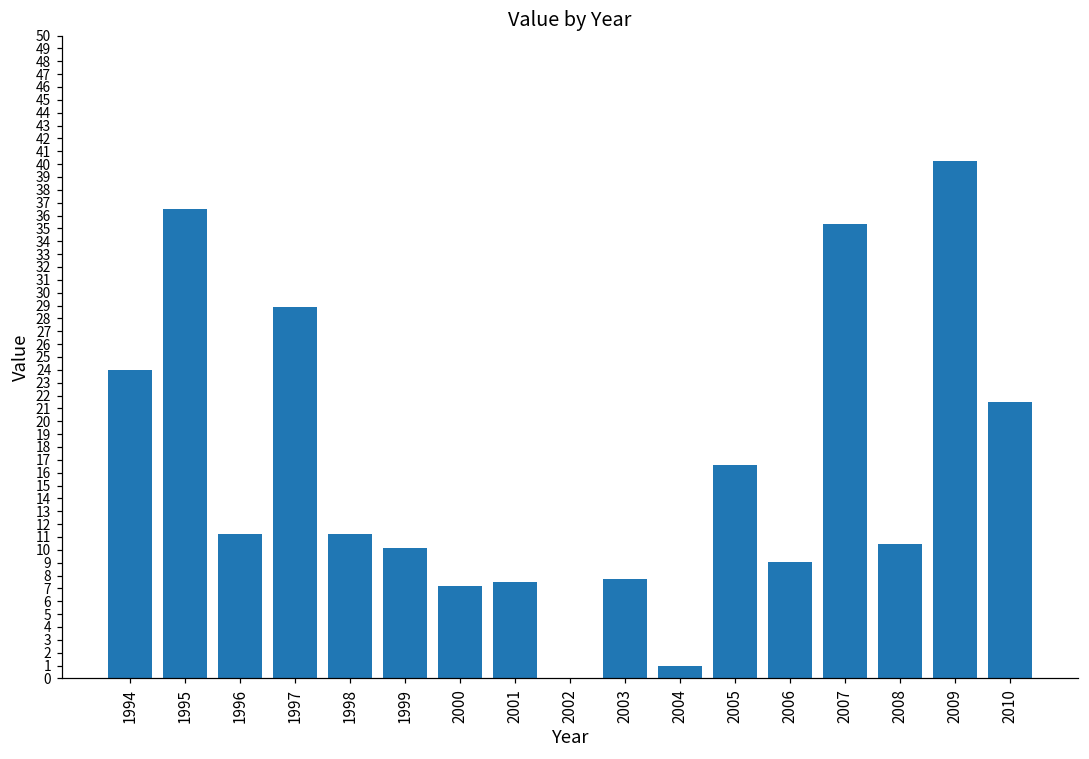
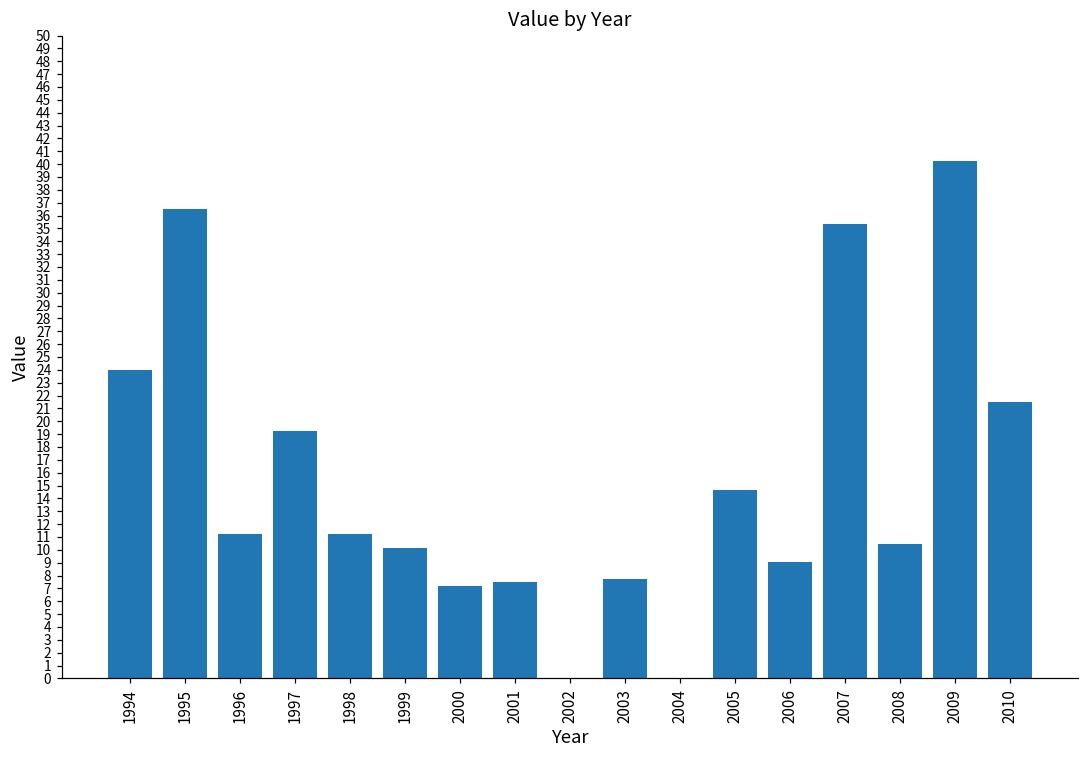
1997: 28.9 -> 19.3
2004: 1 -> 0
2005: 16.6 -> 14.6
